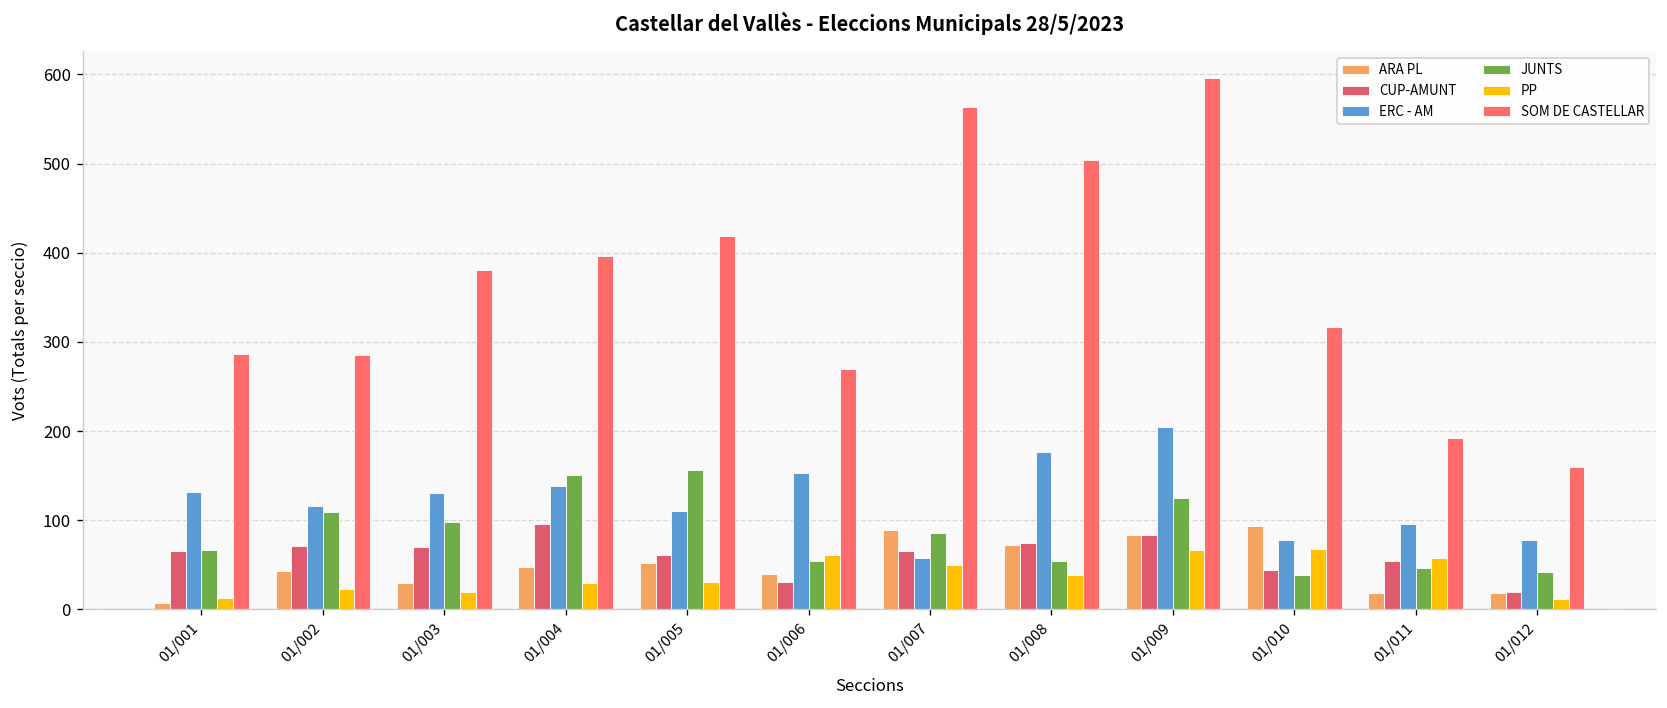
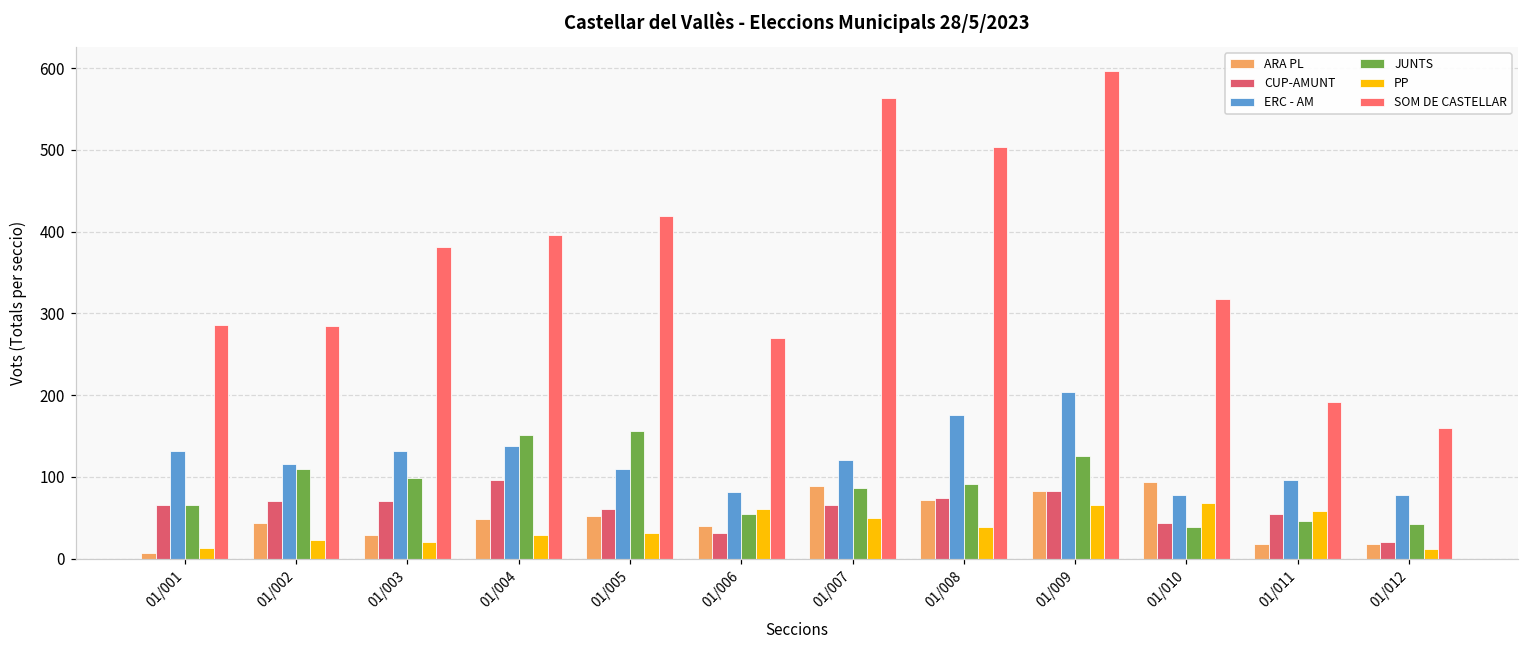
ERC - AM, 01/006: 150 -> 80
ERC - AM, 01/007: 60 -> 120
JUNTS, 01/008: 50 -> 90
